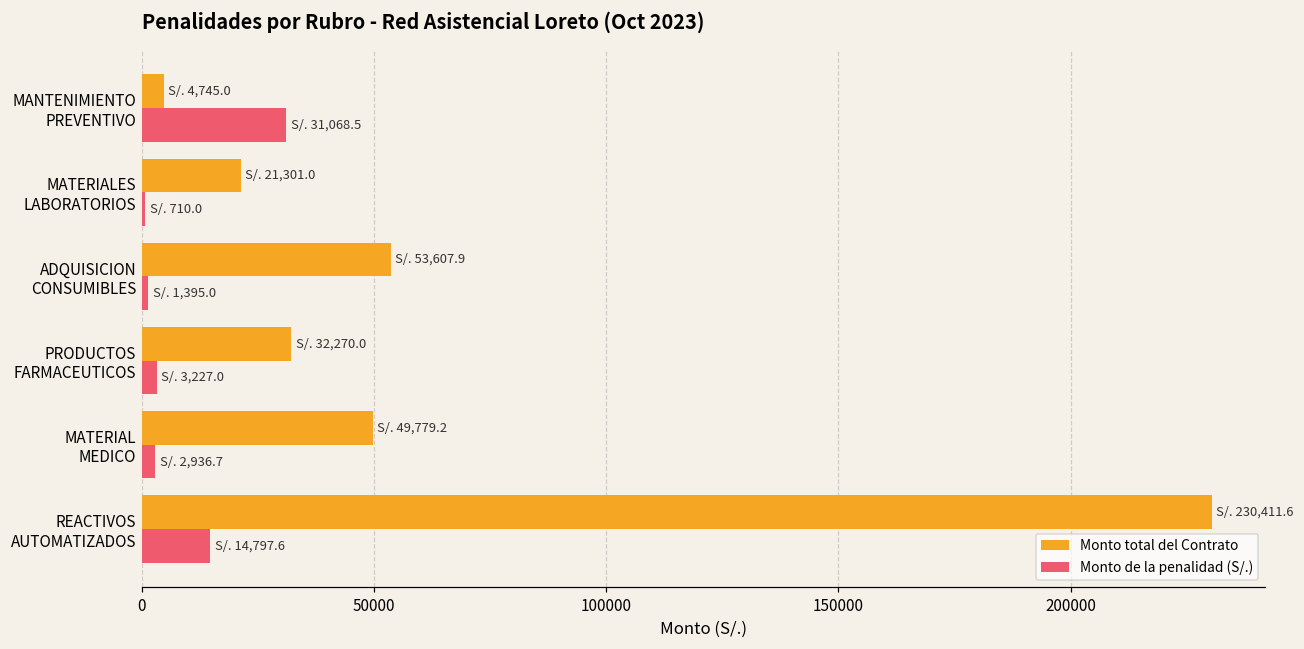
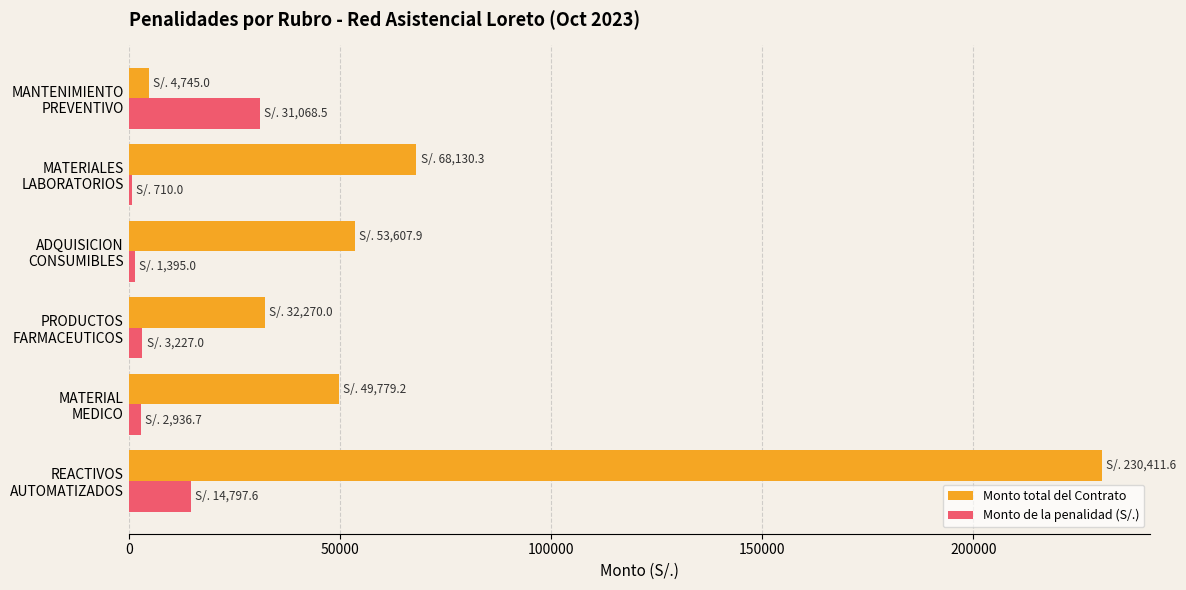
Monto total del Contrato, MATERIALES LABORATORIOS: 21,301.0 -> 68,130.3
